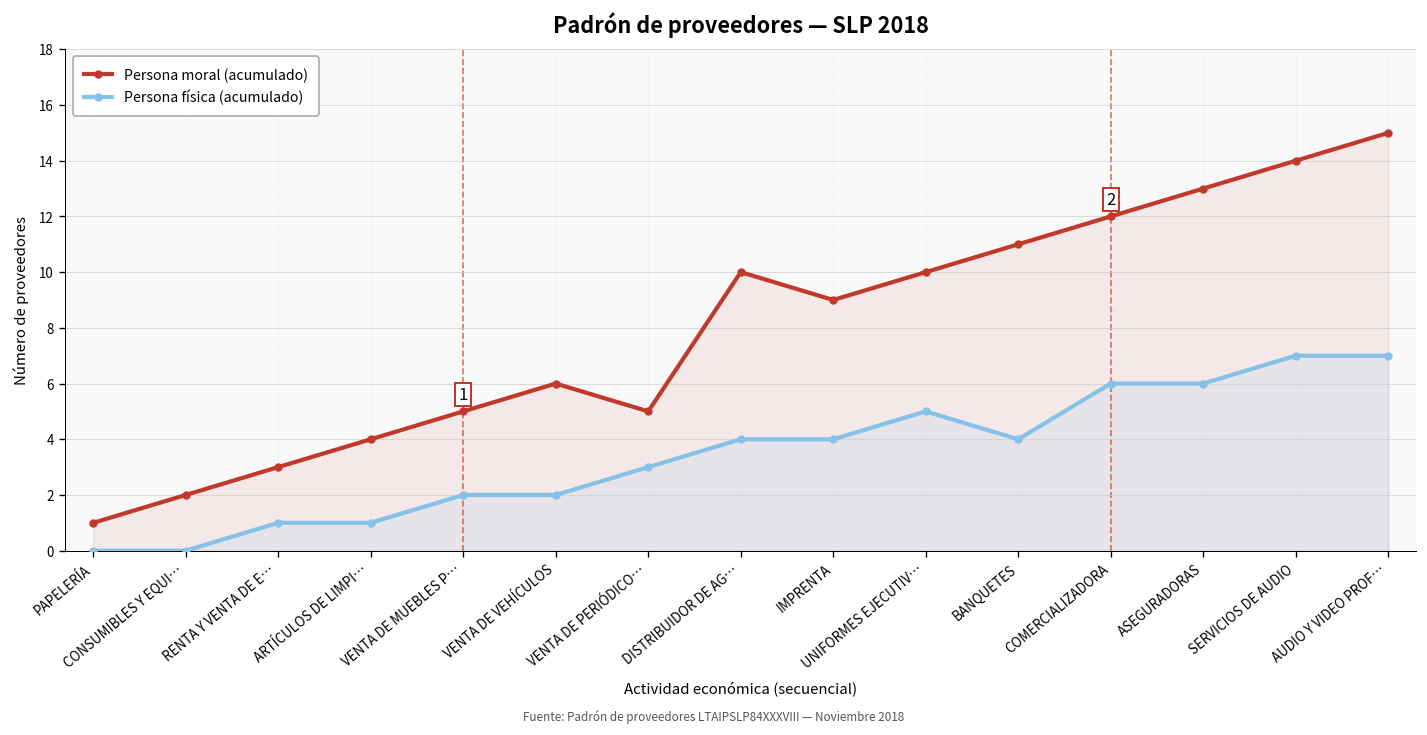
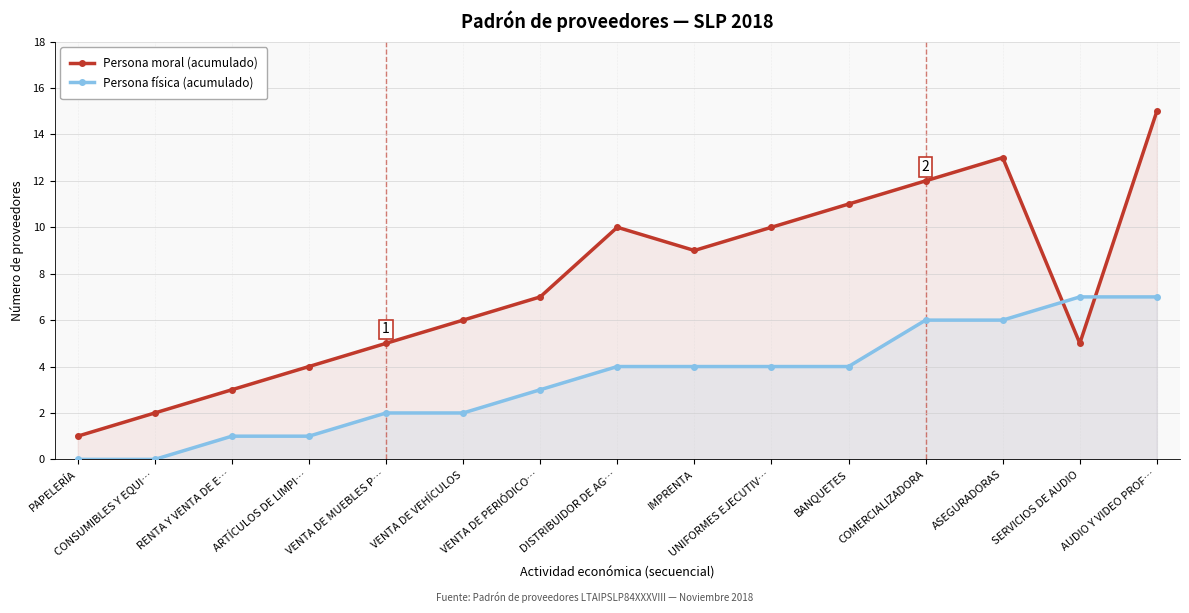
Persona moral (acumulado), VENTA DE PERIÓDICO…: 5 -> 7
Persona física (acumulado), UNIFORMES EJECUTIV…: 5 -> 4
Persona moral (acumulado), SERVICIOS DE AUDIO: 14 -> 5
